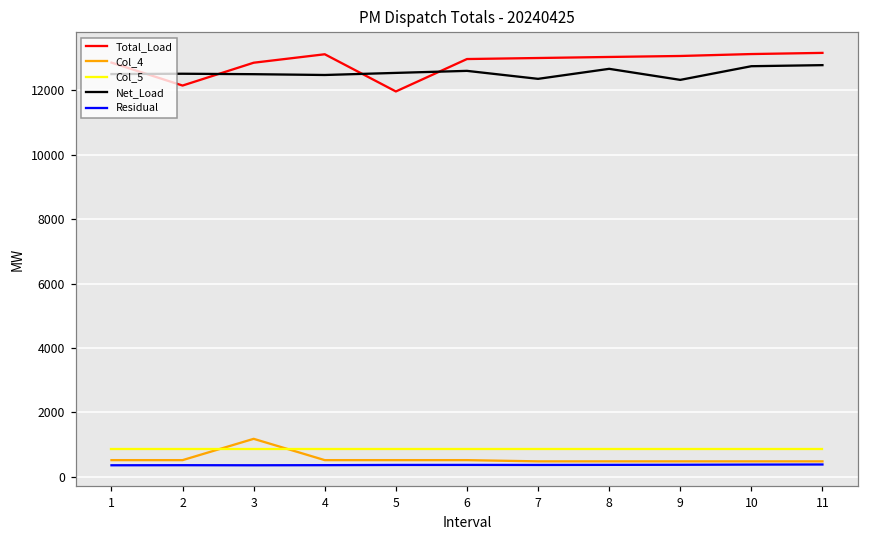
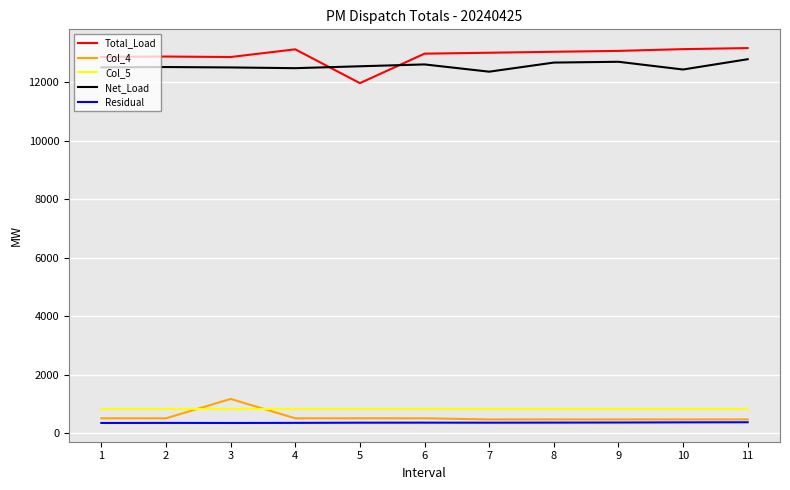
Total_Load, 2: 12200 -> 12900
Net_Load, 9: 12300 -> 12700
Net_Load, 10: 12800 -> 12400
